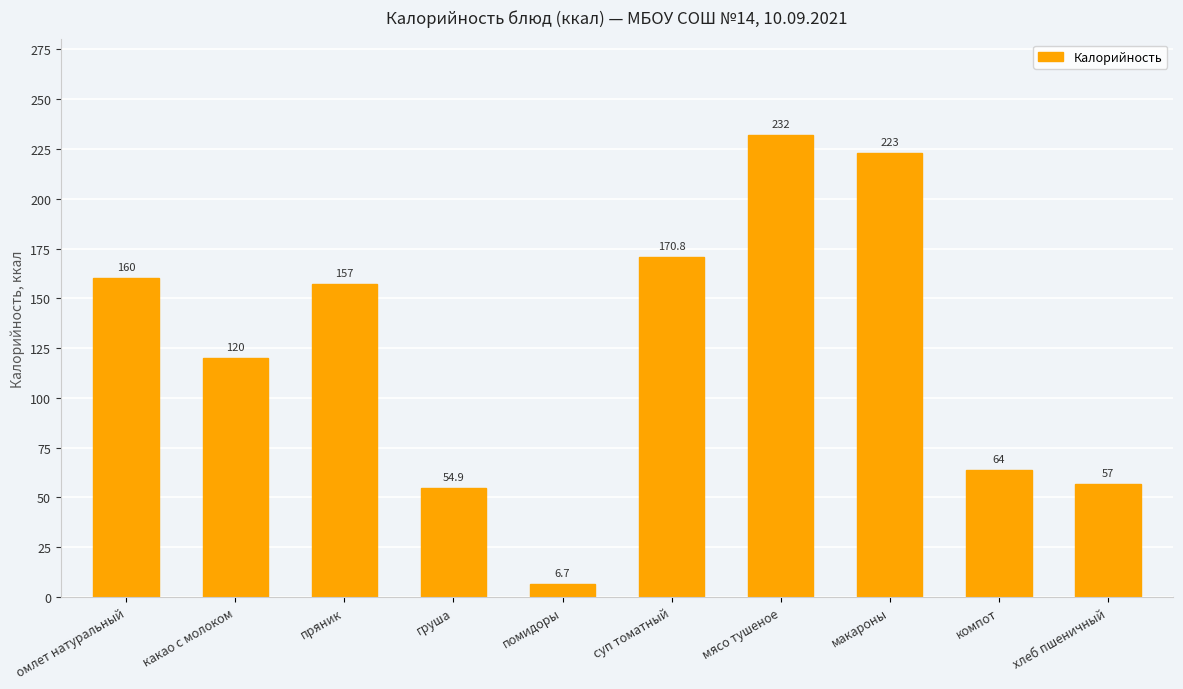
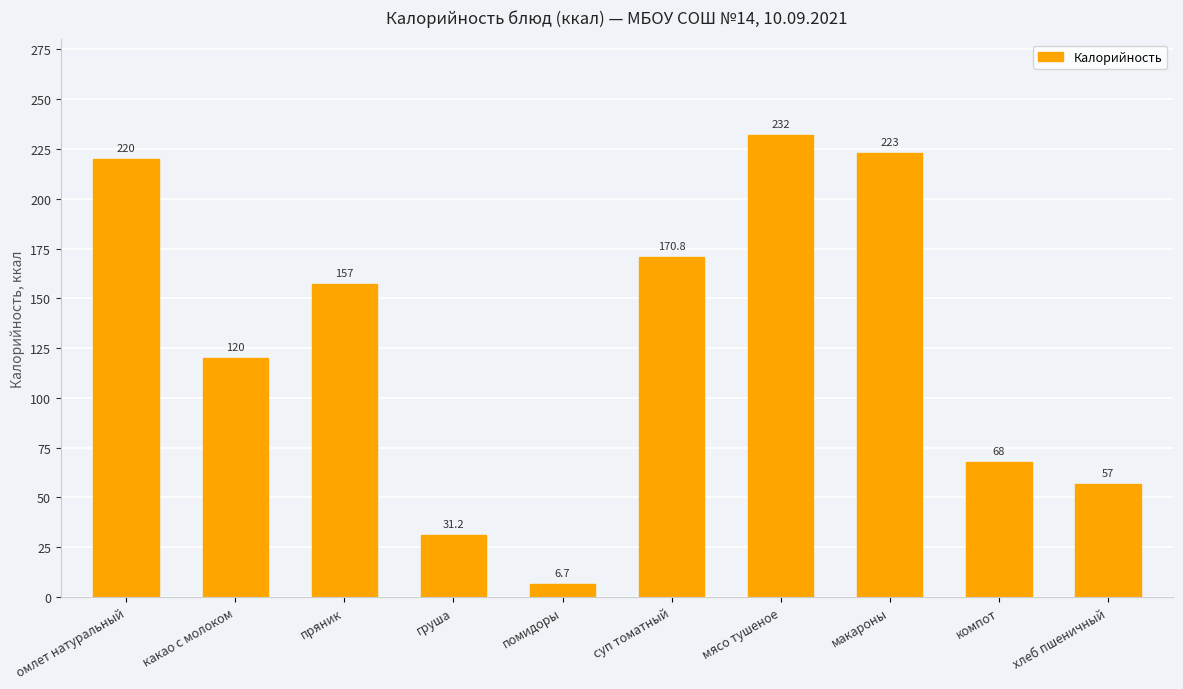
омлет натуральный: 160 -> 220
груша: 54.9 -> 31.2
компот: 64 -> 68
